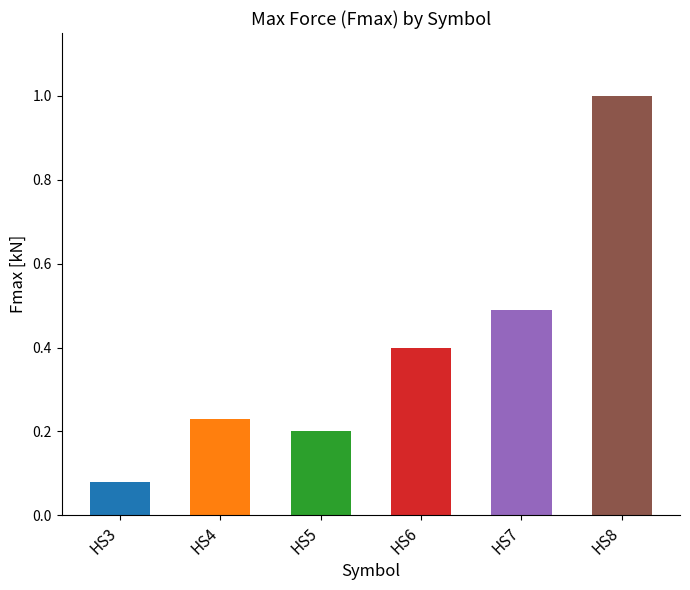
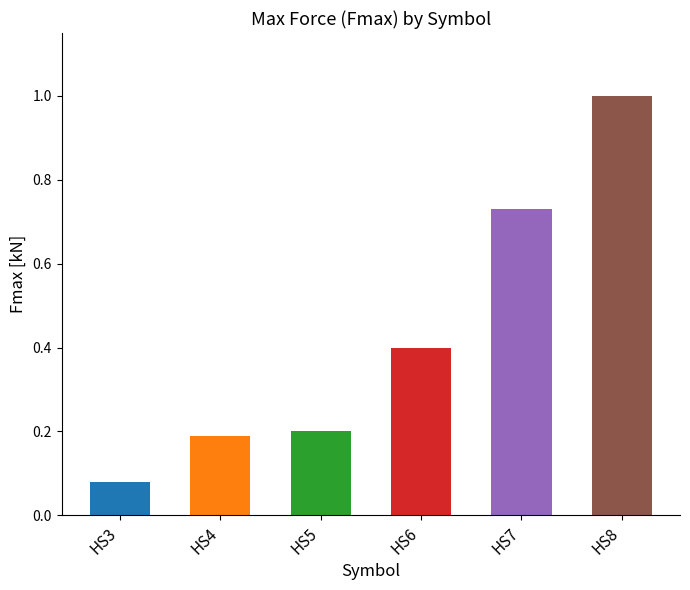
HS4: 0.23 -> 0.19
HS7: 0.49 -> 0.73
